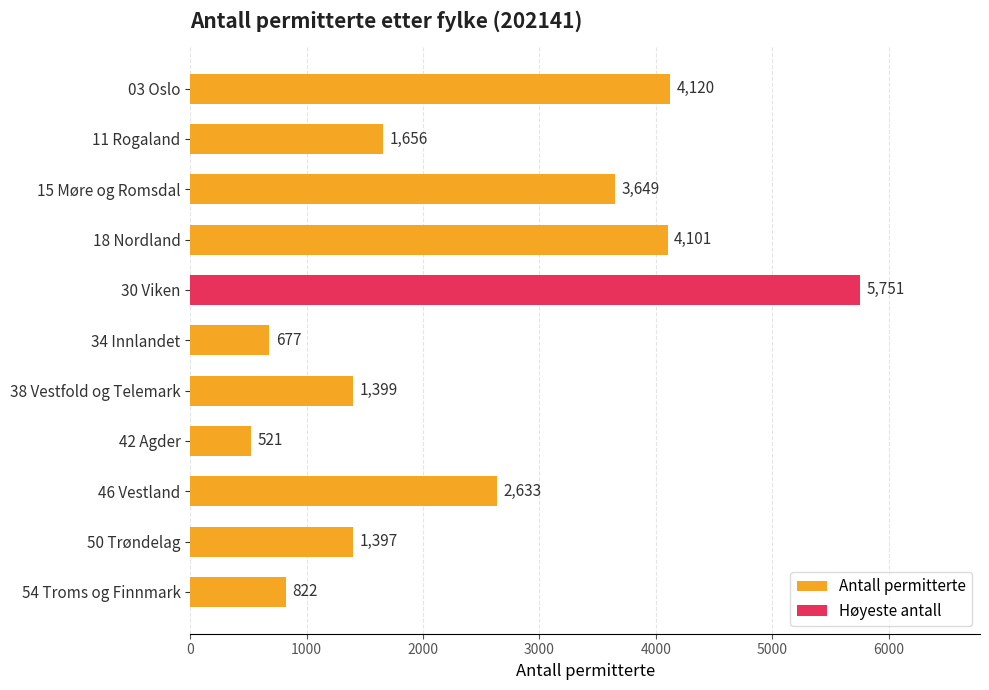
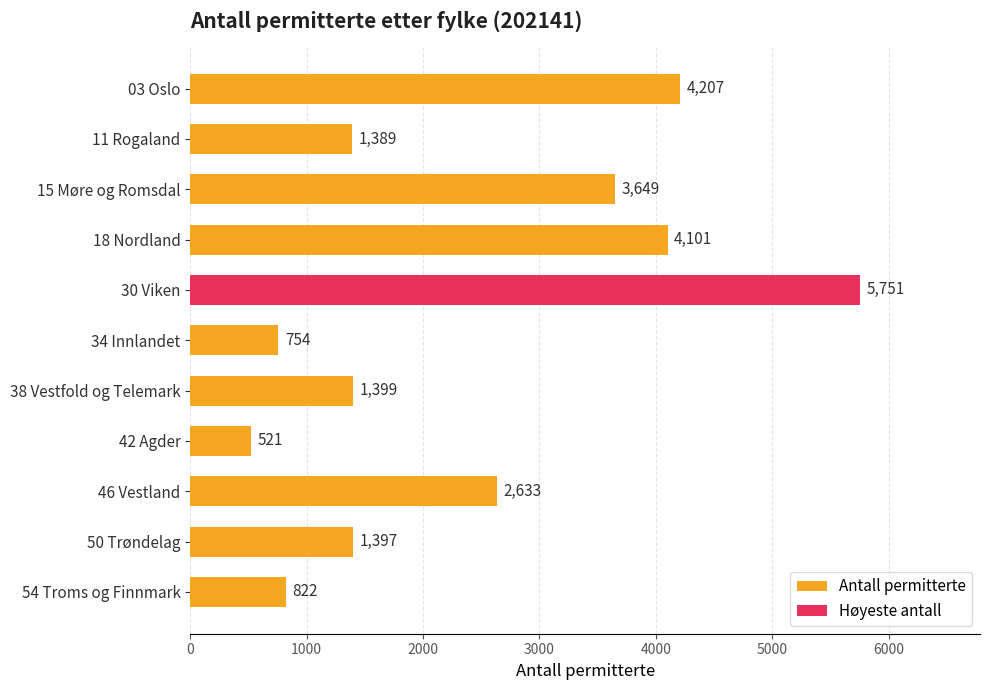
03 Oslo: 4,120 -> 4,207
11 Rogaland: 1,656 -> 1,389
34 Innlandet: 677 -> 754
